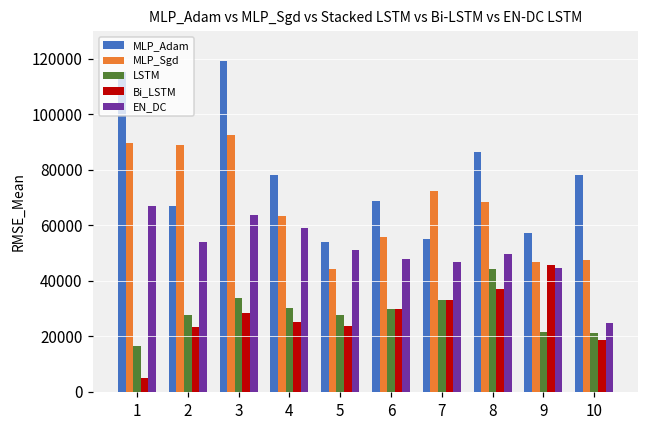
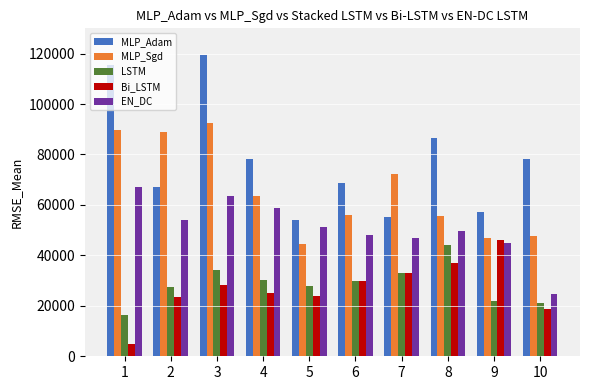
MLP_Sgd, 8: 68000 -> 55000
